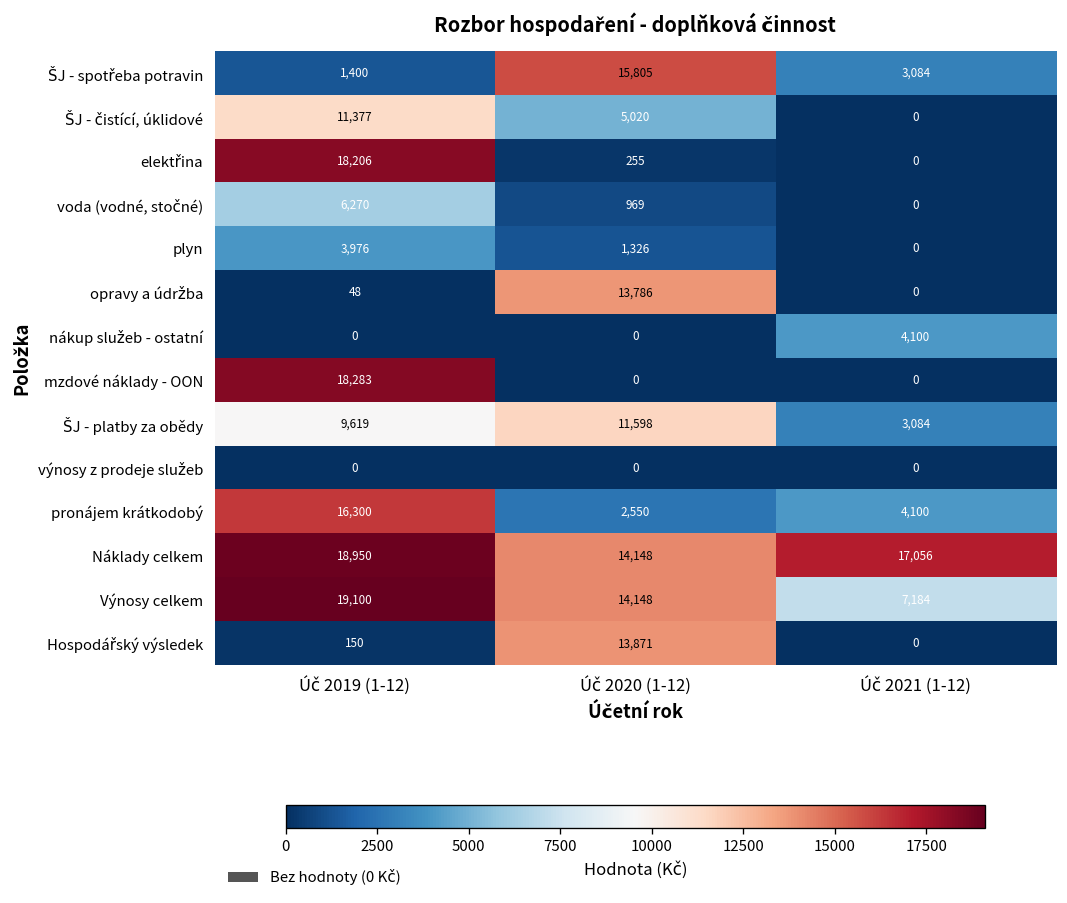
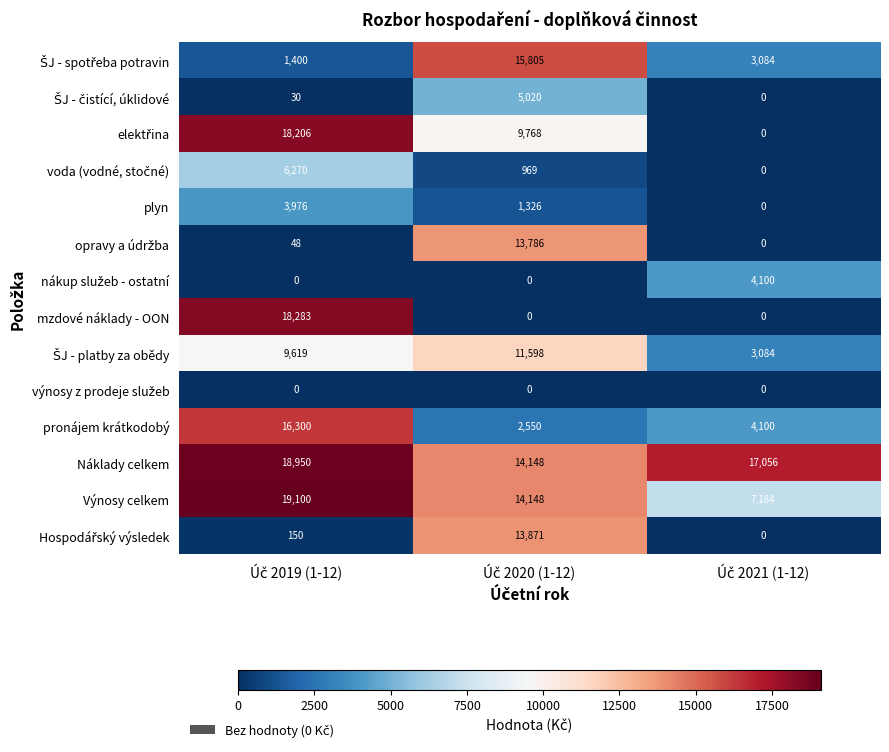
ŠJ - čistící, úklidové, Úč 2019 (1-12): 11,377 -> 30
elektřina, Úč 2020 (1-12): 255 -> 9,768
